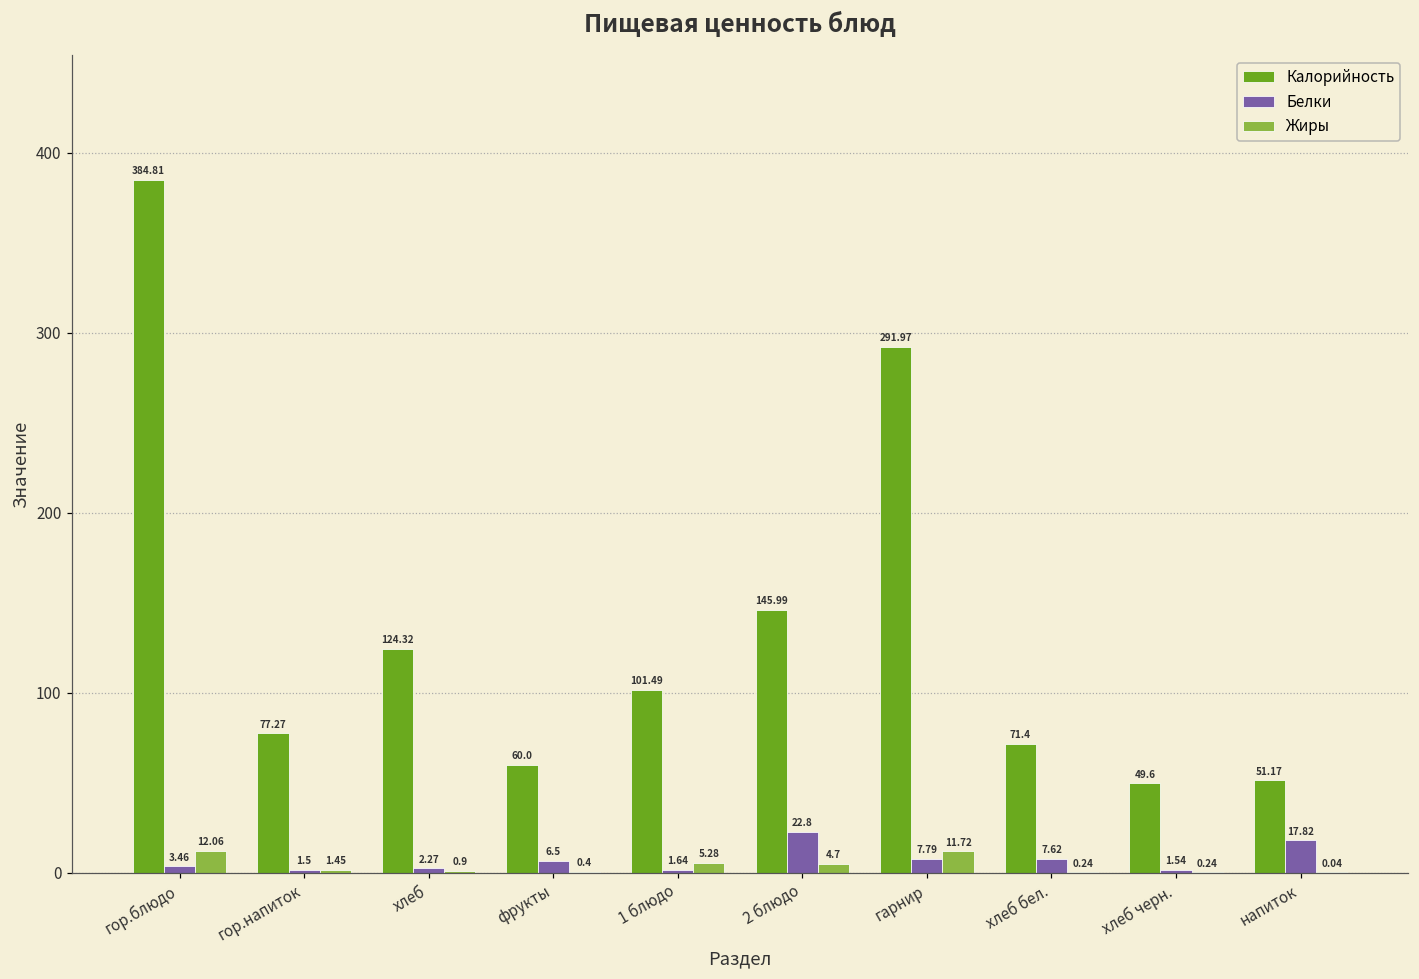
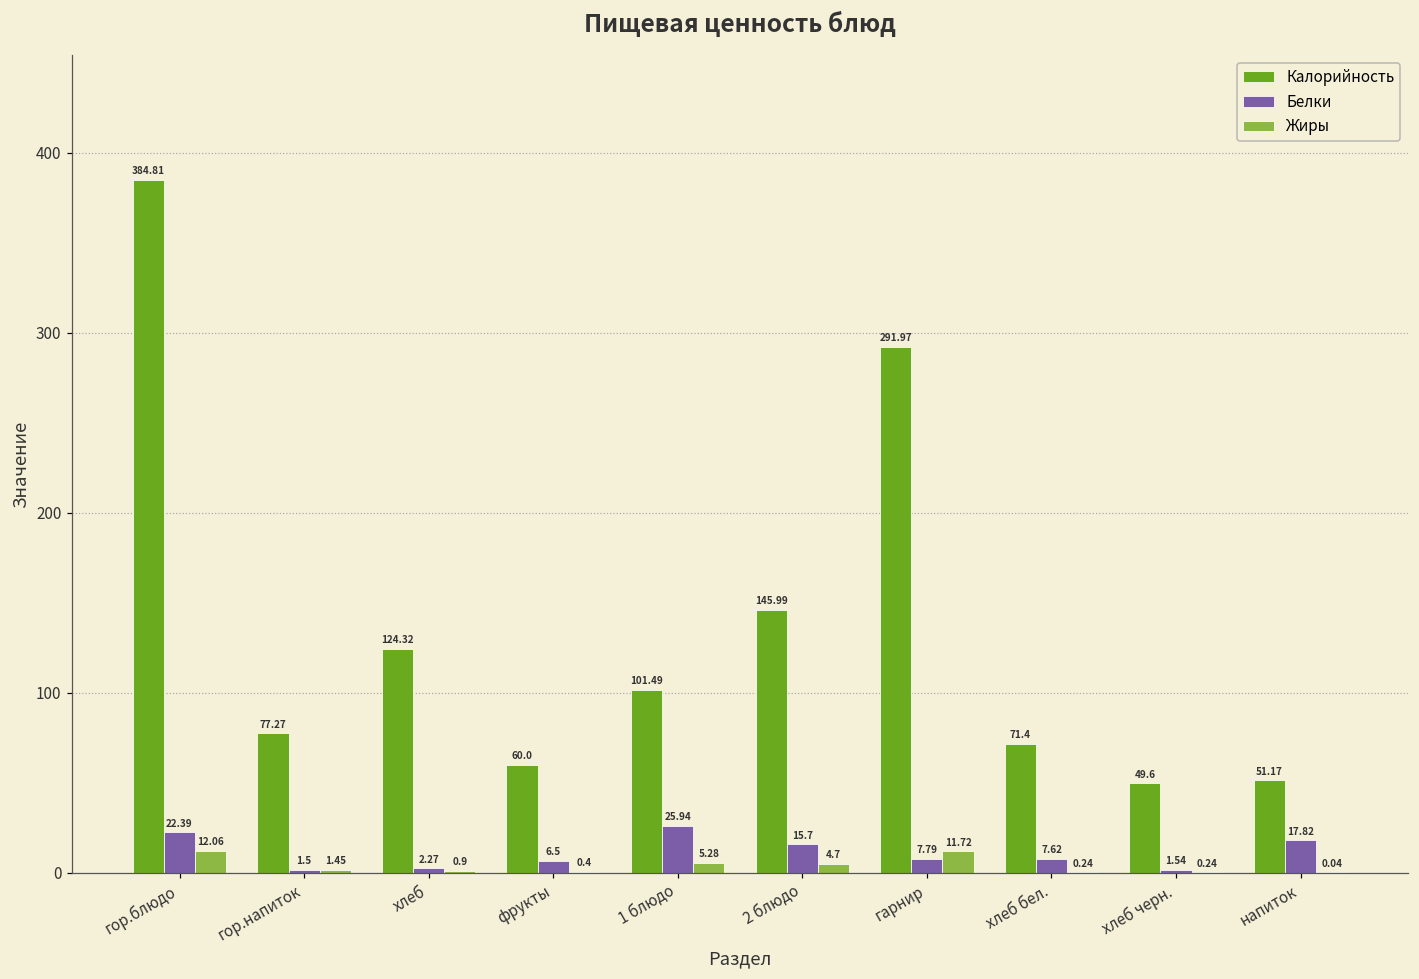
Белки, гор.блюдо: 3.46 -> 22.39
Белки, 1 блюдо: 1.64 -> 25.94
Белки, 2 блюдо: 22.8 -> 15.7
